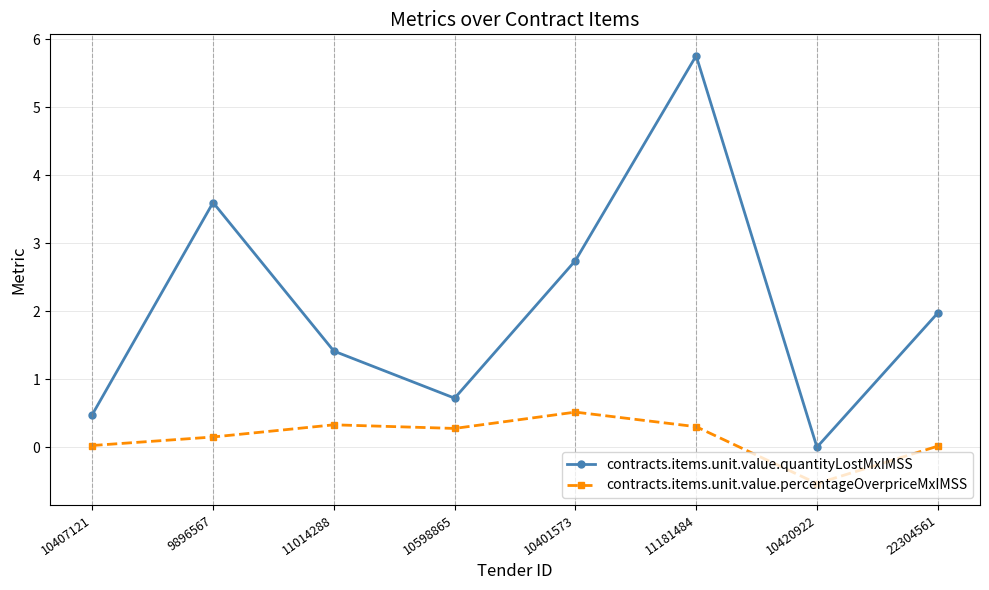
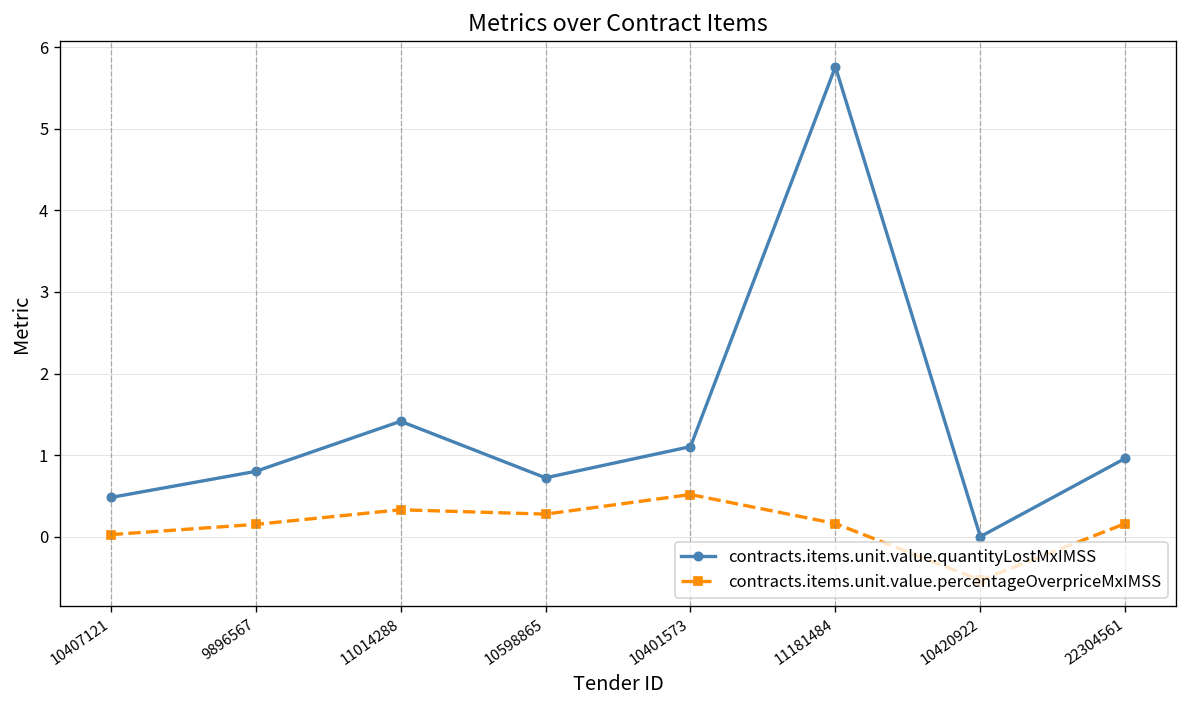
contracts.items.unit.value.quantityLostMxIMSS, 9896567: 3.6 -> 0.8
contracts.items.unit.value.quantityLostMxIMSS, 10401573: 2.7 -> 1.1
contracts.items.unit.value.percentageOverpriceMxIMSS, 11181484: 0.3 -> 0.2
contracts.items.unit.value.quantityLostMxIMSS, 22304561: 2.0 -> 1.0
contracts.items.unit.value.percentageOverpriceMxIMSS, 22304561: 0.0 -> 0.2
